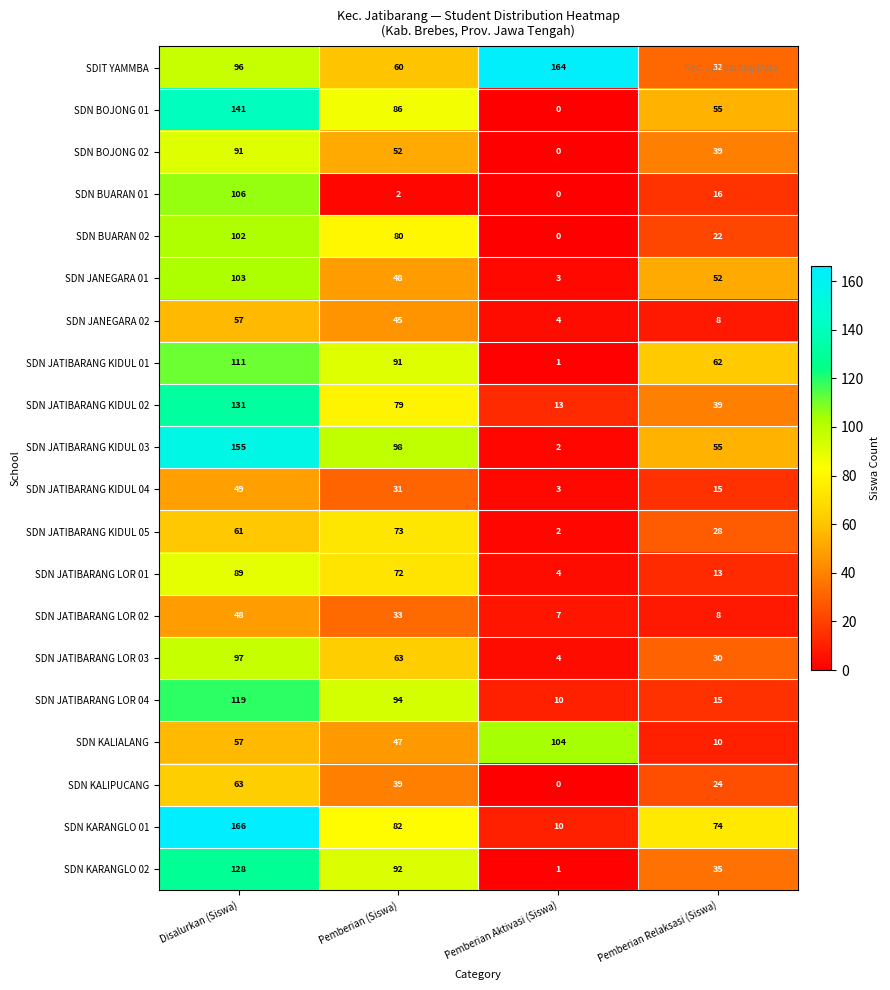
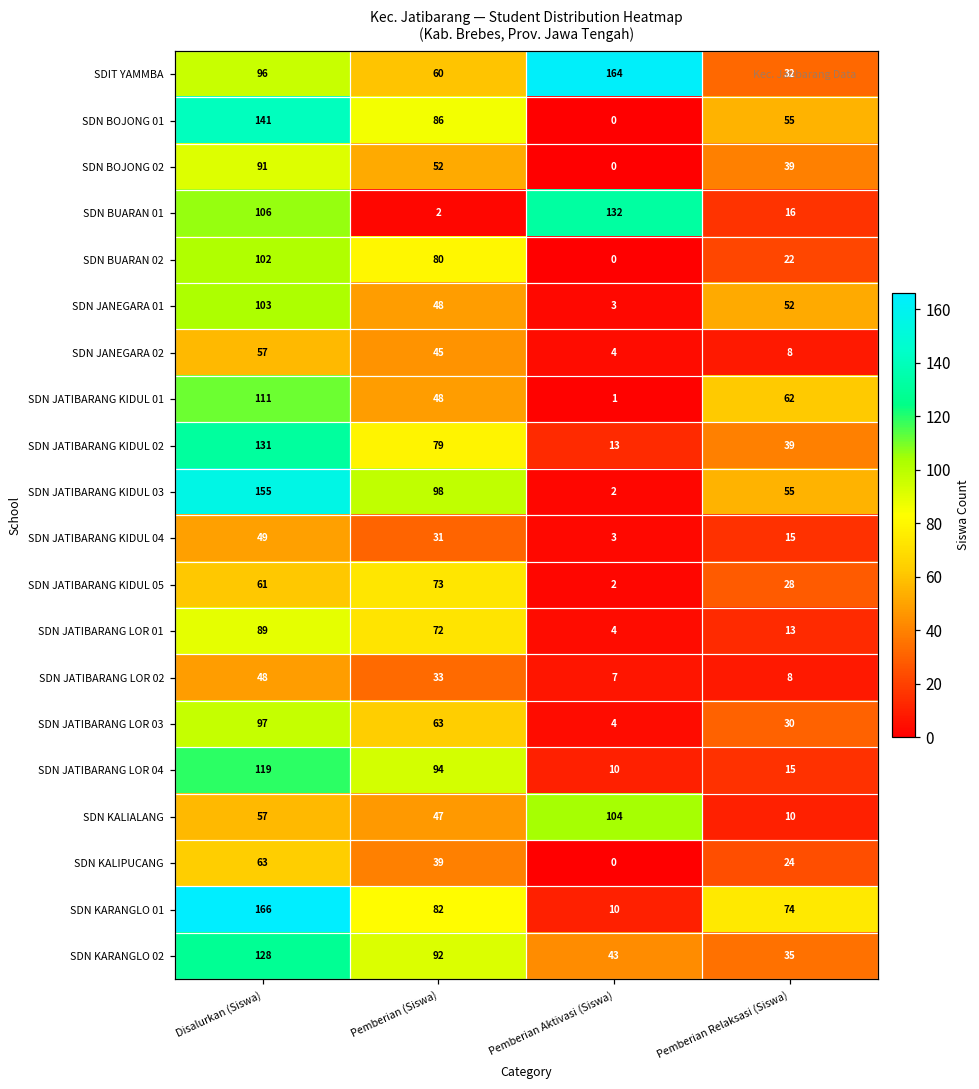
SDN BUARAN 01, Pemberian Aktivasi (Siswa): 0 -> 132
SDN JATIBARANG KIDUL 01, Pemberian (Siswa): 91 -> 48
SDN KARANGLO 02, Pemberian Aktivasi (Siswa): 1 -> 43
